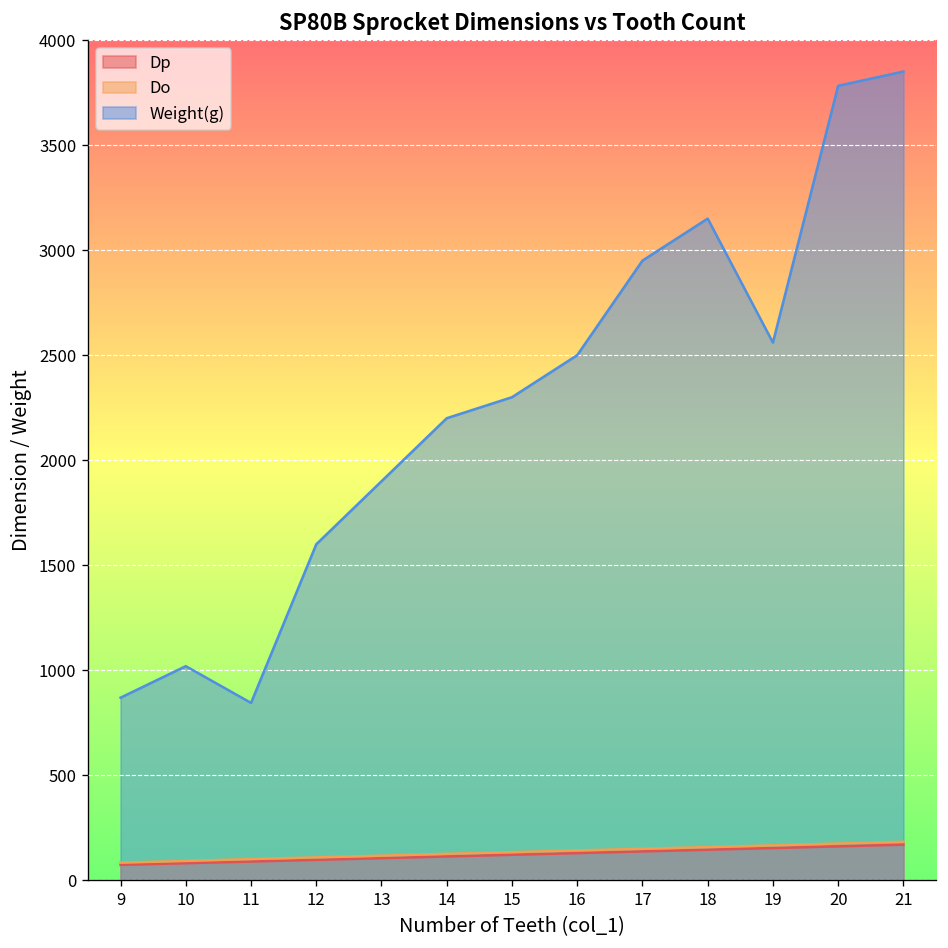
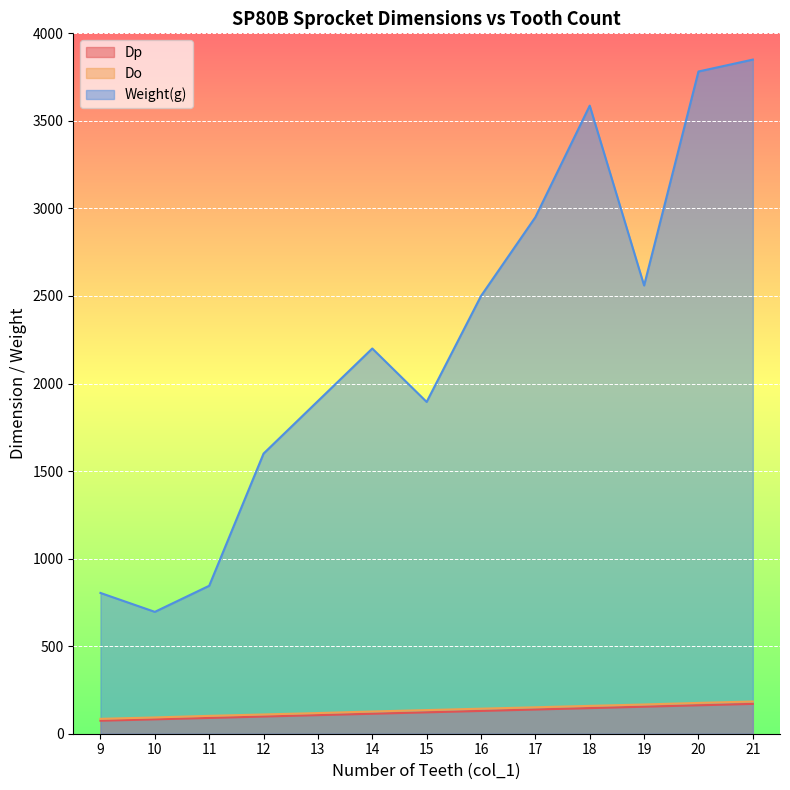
Weight(g), 9: 870 -> 800
Weight(g), 10: 1020 -> 700
Weight(g), 15: 2300 -> 1900
Weight(g), 18: 3150 -> 3590
